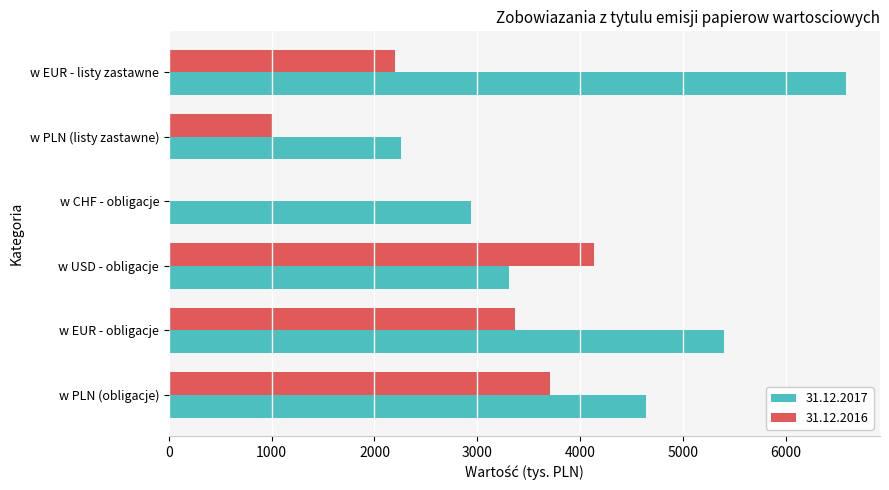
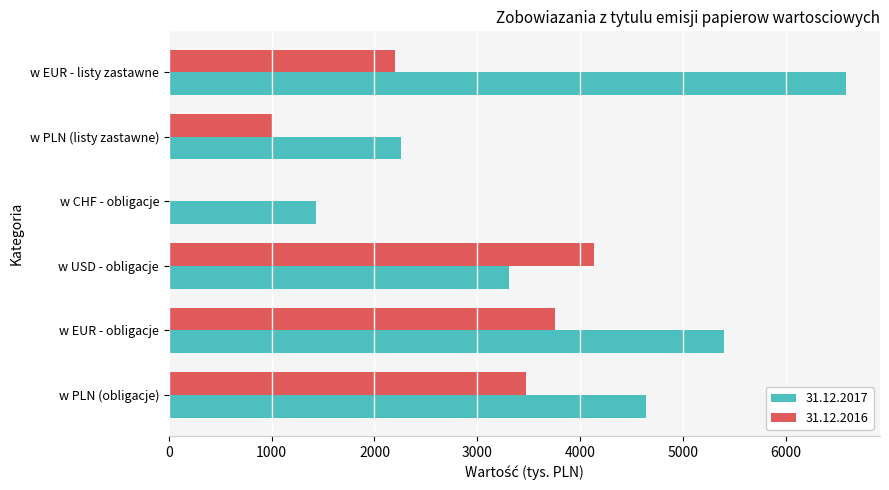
31.12.2017, w CHF - obligacje: 2940 -> 1430
31.12.2016, w EUR - obligacje: 3370 -> 3760
31.12.2016, w PLN (obligacje): 3700 -> 3480
